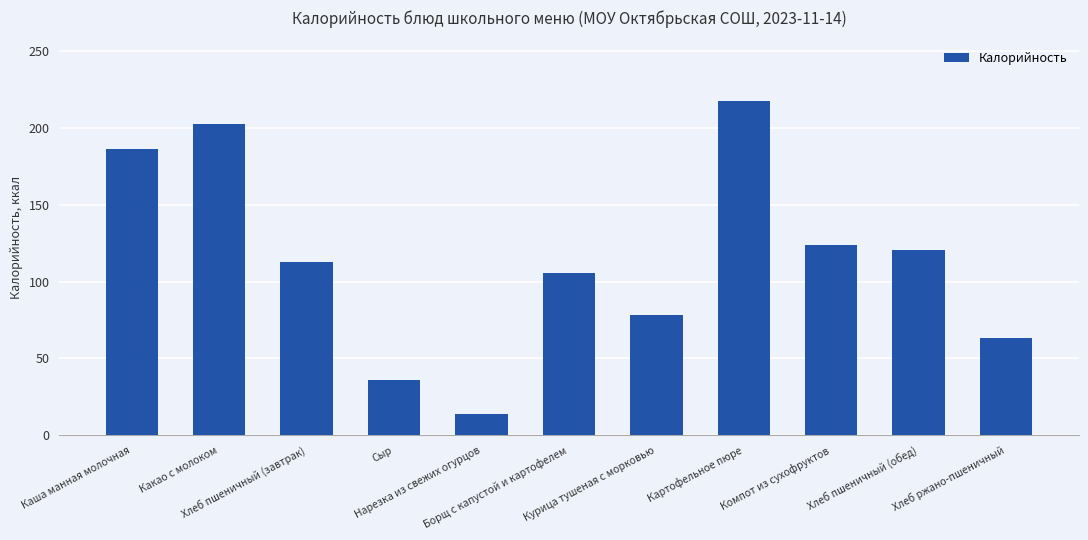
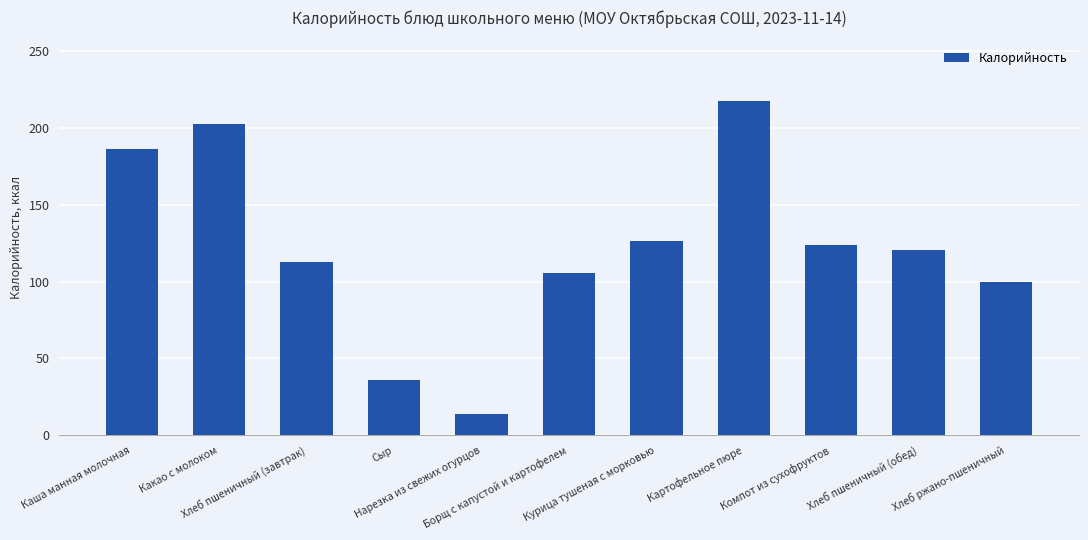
Курица тушеная с морковью: 78 -> 126
Хлеб ржано-пшеничный: 64 -> 100
